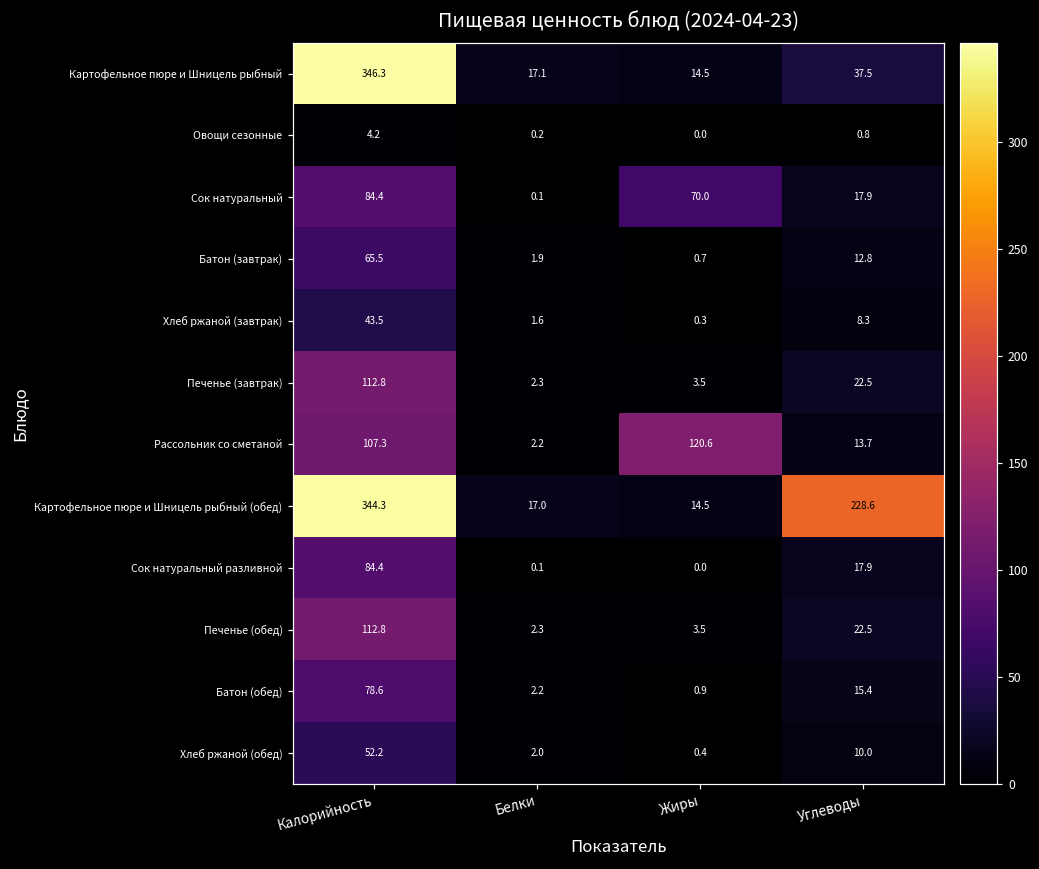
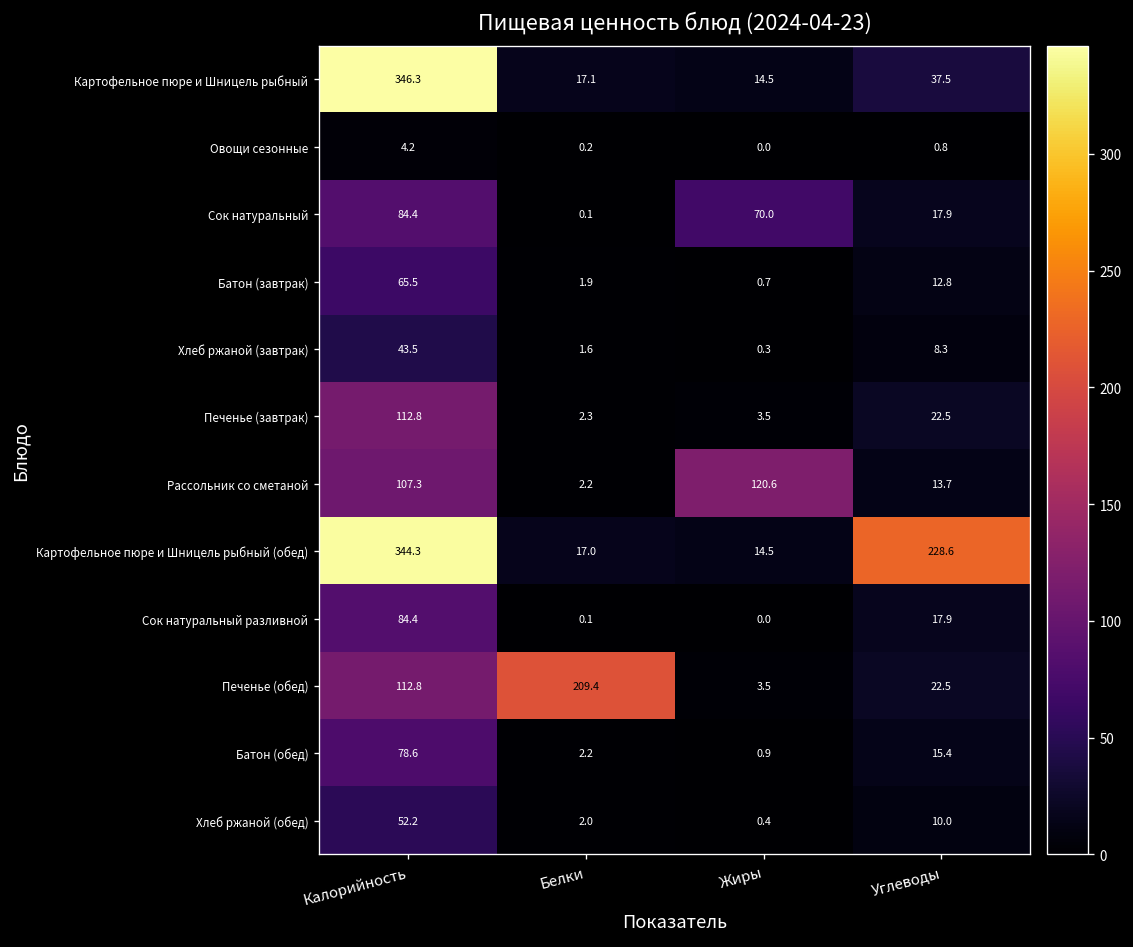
Печенье (обед), Белки: 2.3 -> 209.4
